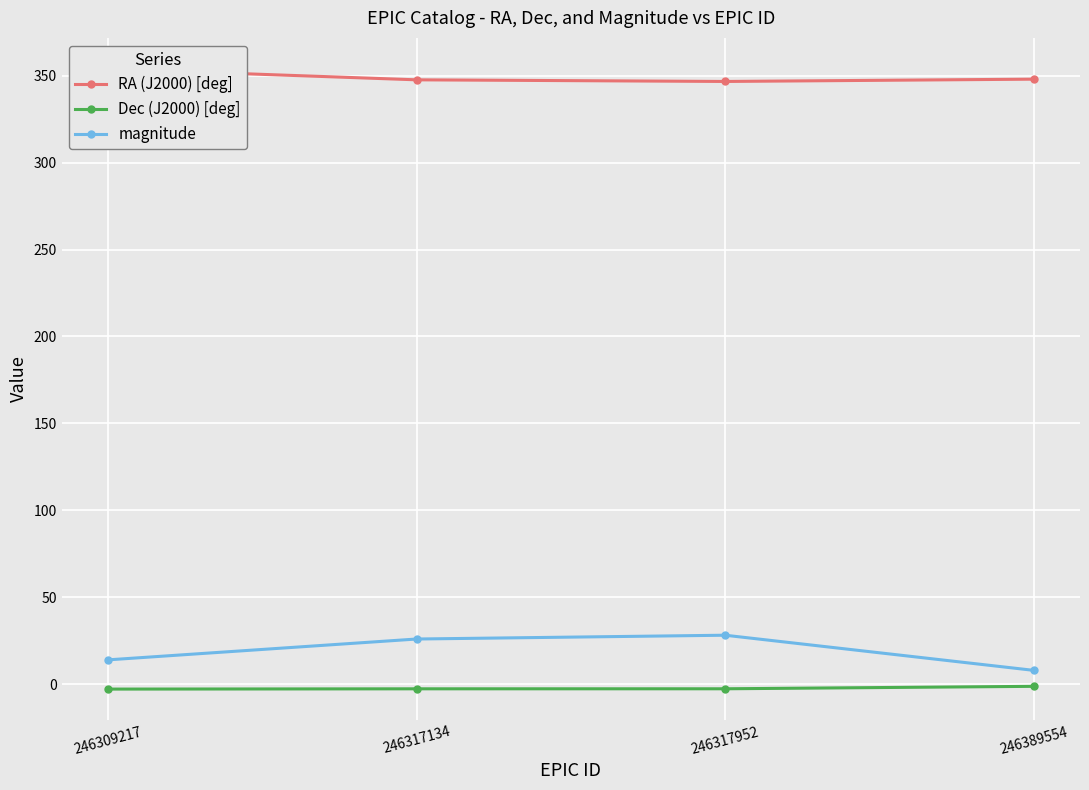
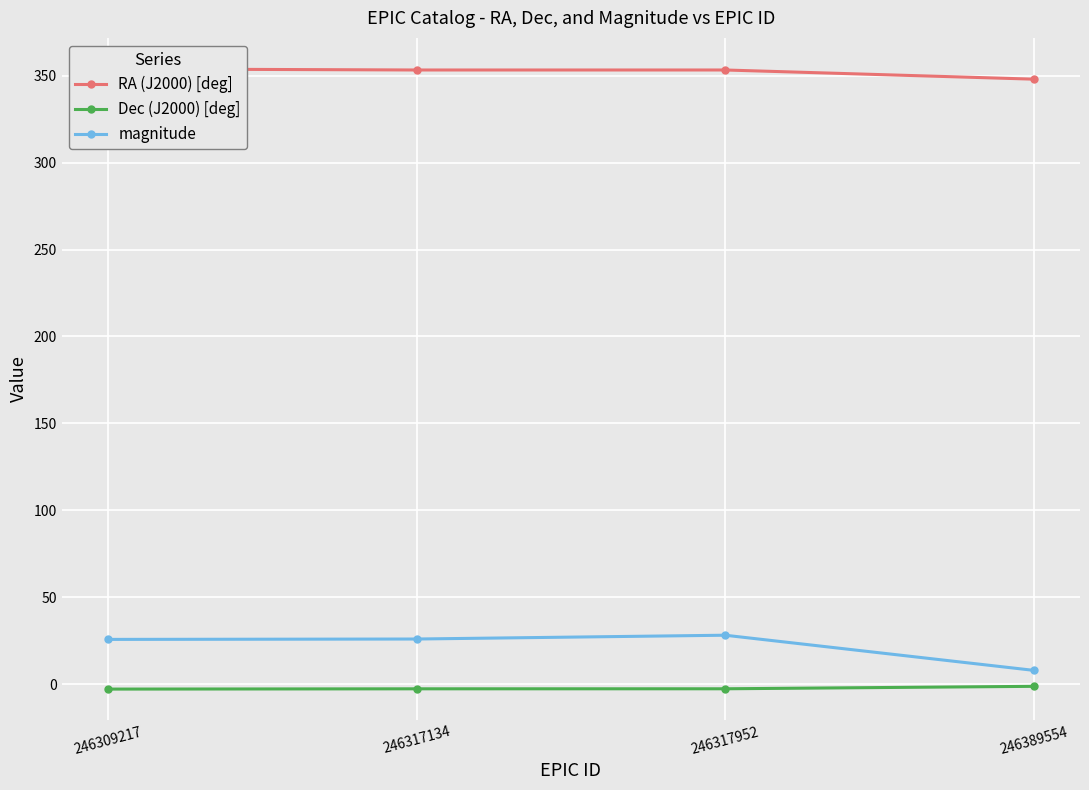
magnitude, 246309217: 14 -> 26
RA (J2000) [deg], 246317134: 348 -> 353
RA (J2000) [deg], 246317952: 347 -> 353
